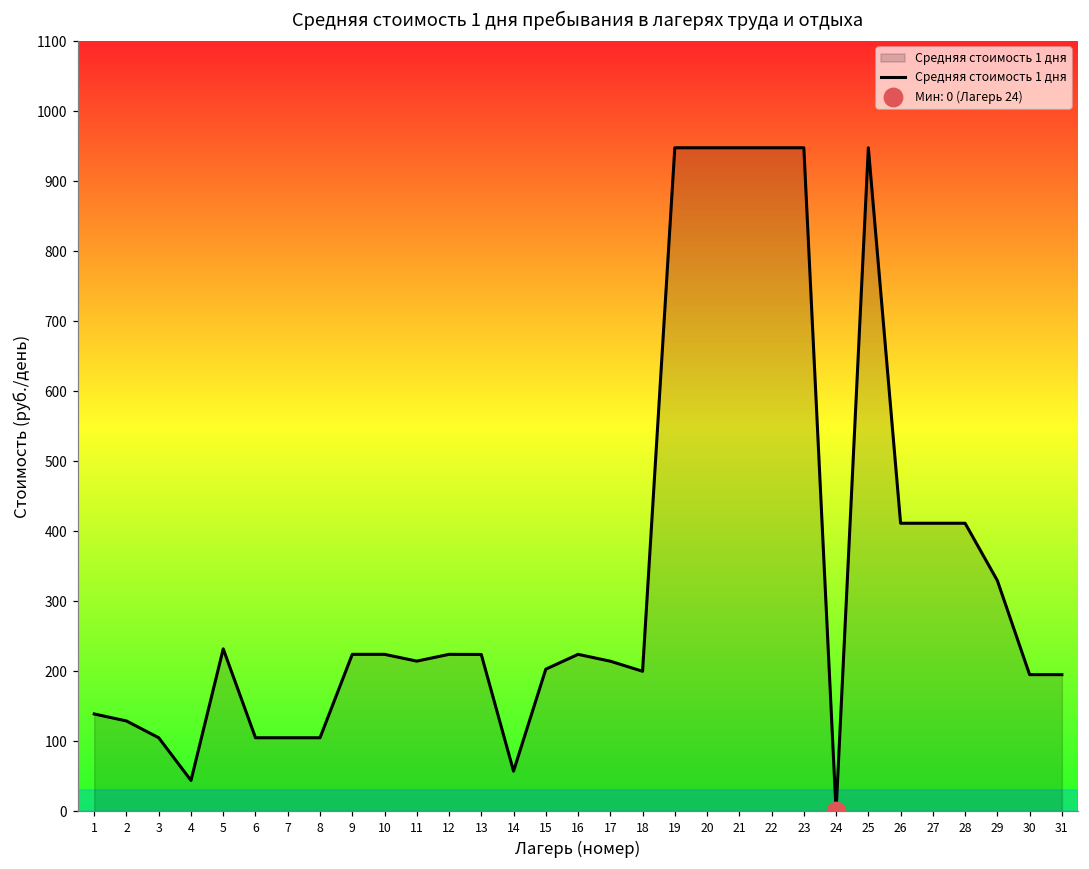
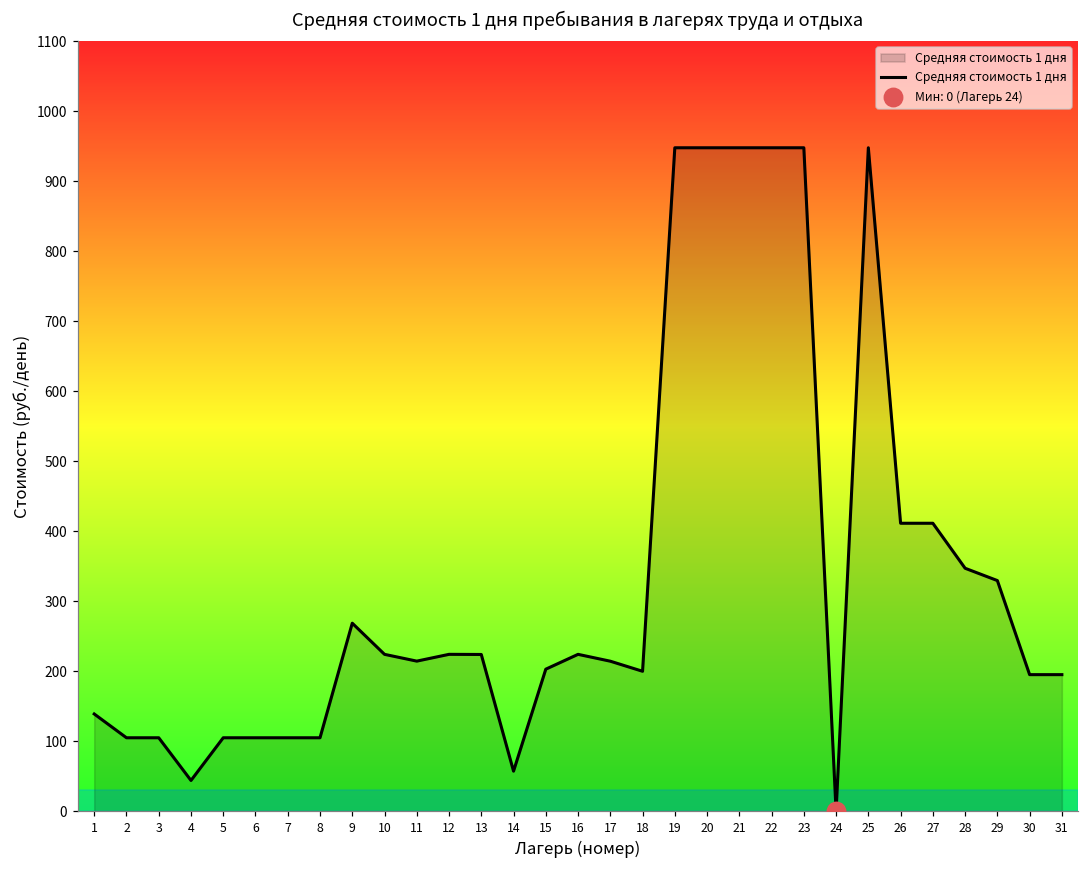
Средняя стоимость 1 дня, 2: 130 -> 110
Средняя стоимость 1 дня, 5: 230 -> 110
Средняя стоимость 1 дня, 9: 220 -> 270
Средняя стоимость 1 дня, 28: 410 -> 350
